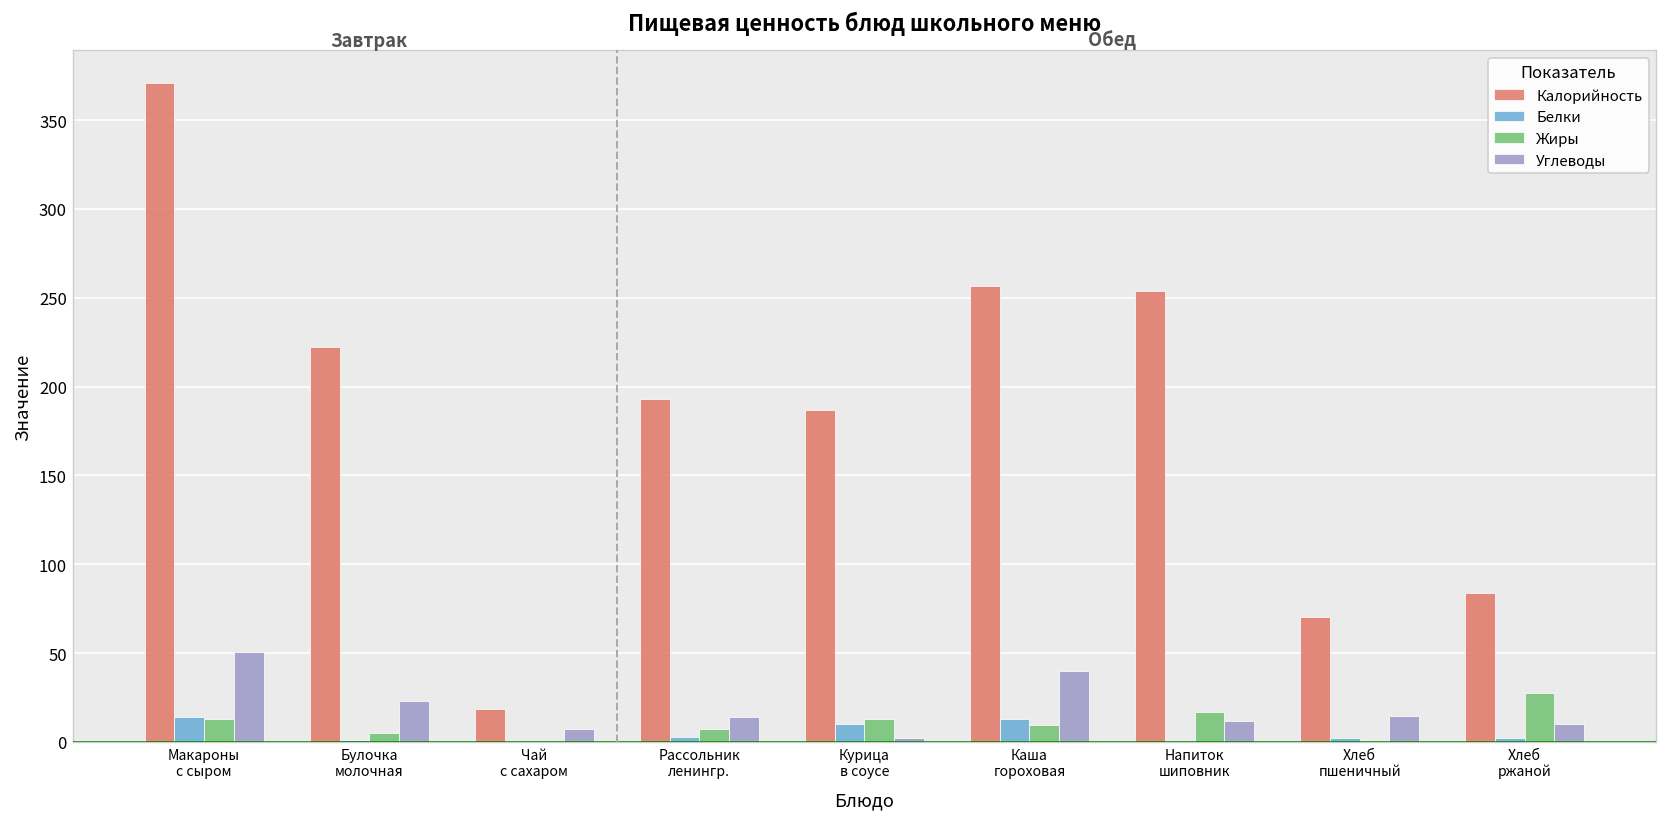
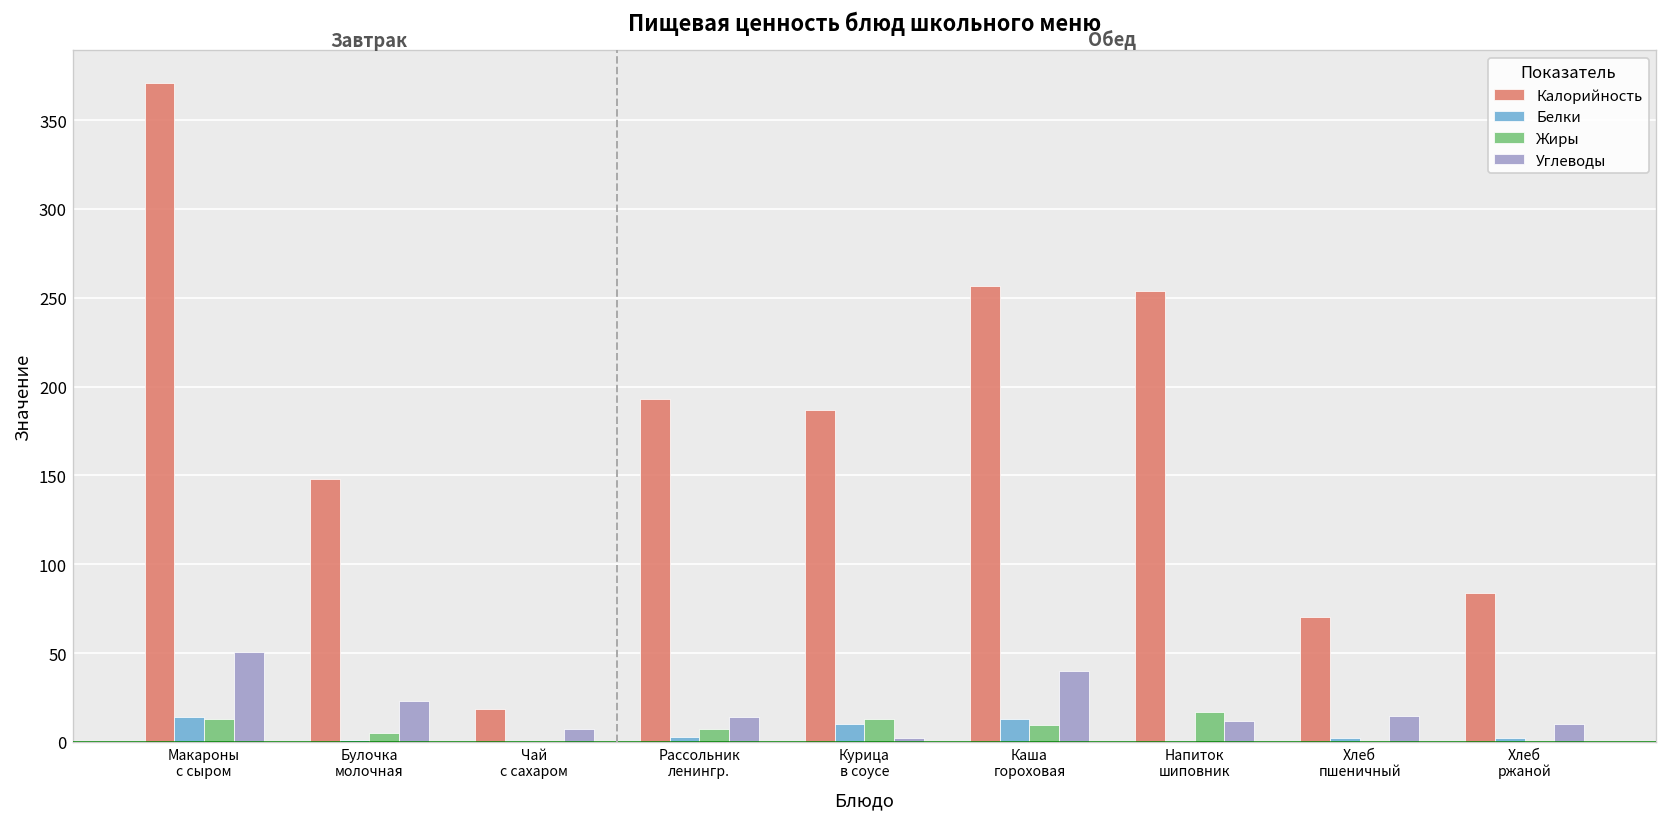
Калорийность, Булочка молочная: 222 -> 148
Жиры, Хлеб ржаной: 28 -> 0
